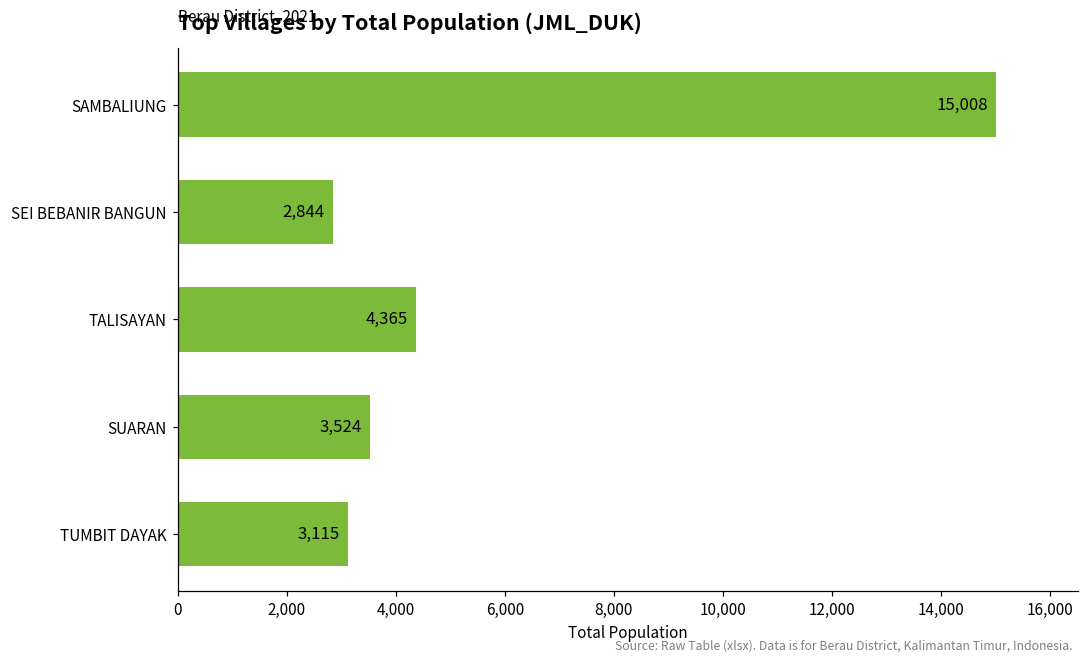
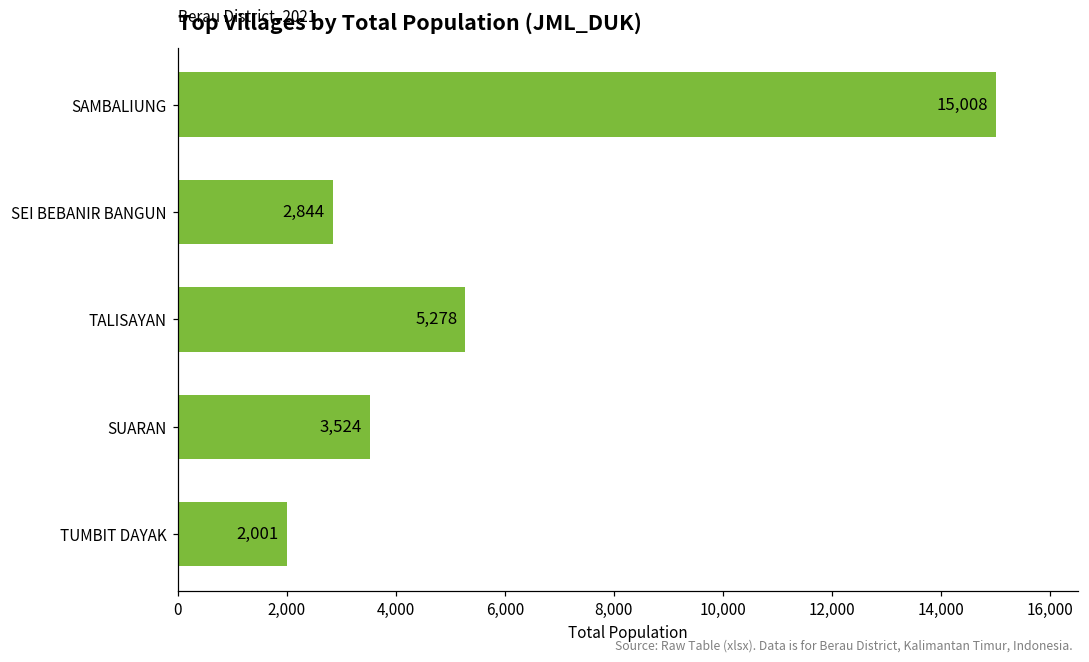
TALISAYAN: 4,365 -> 5,278
TUMBIT DAYAK: 3,115 -> 2,001
